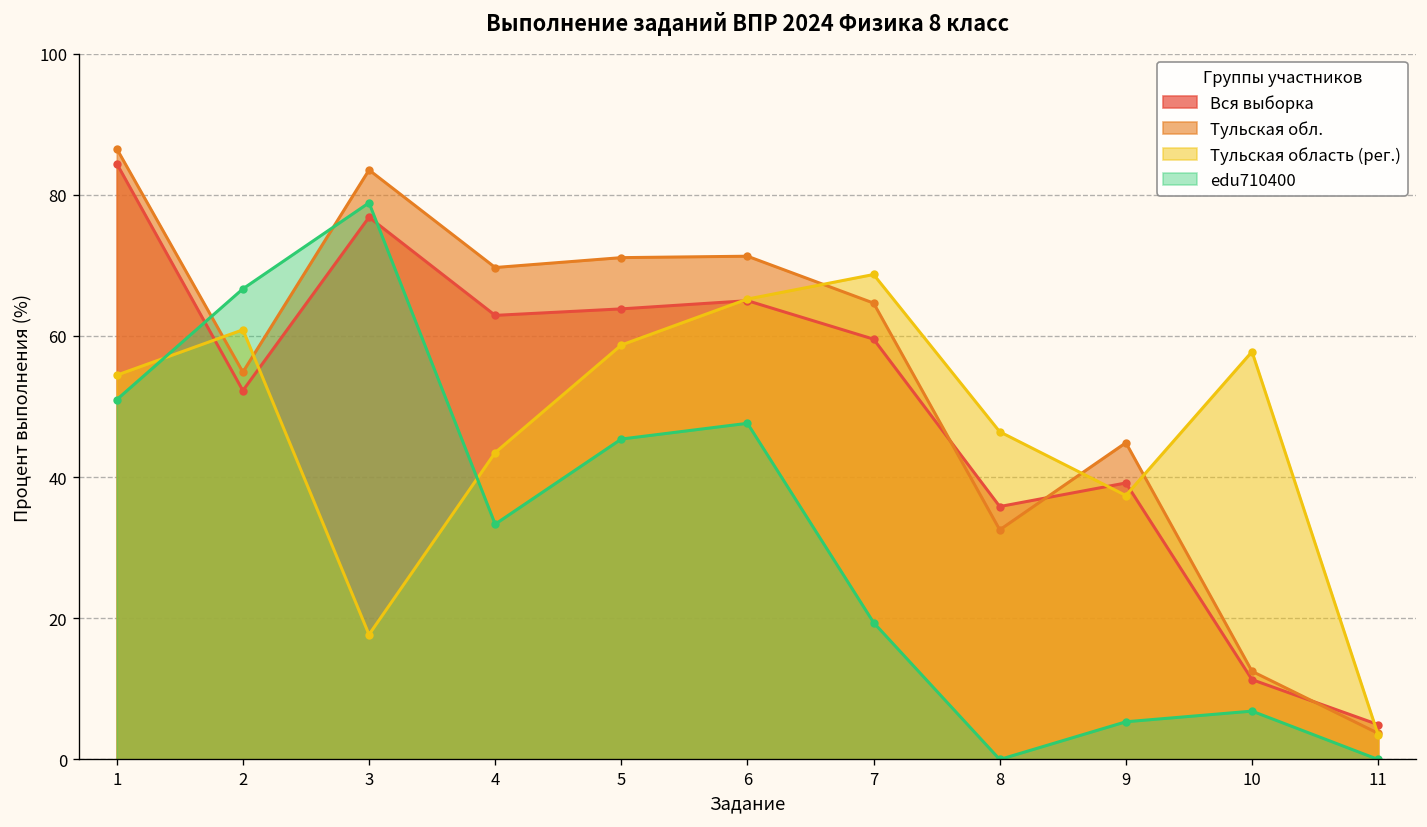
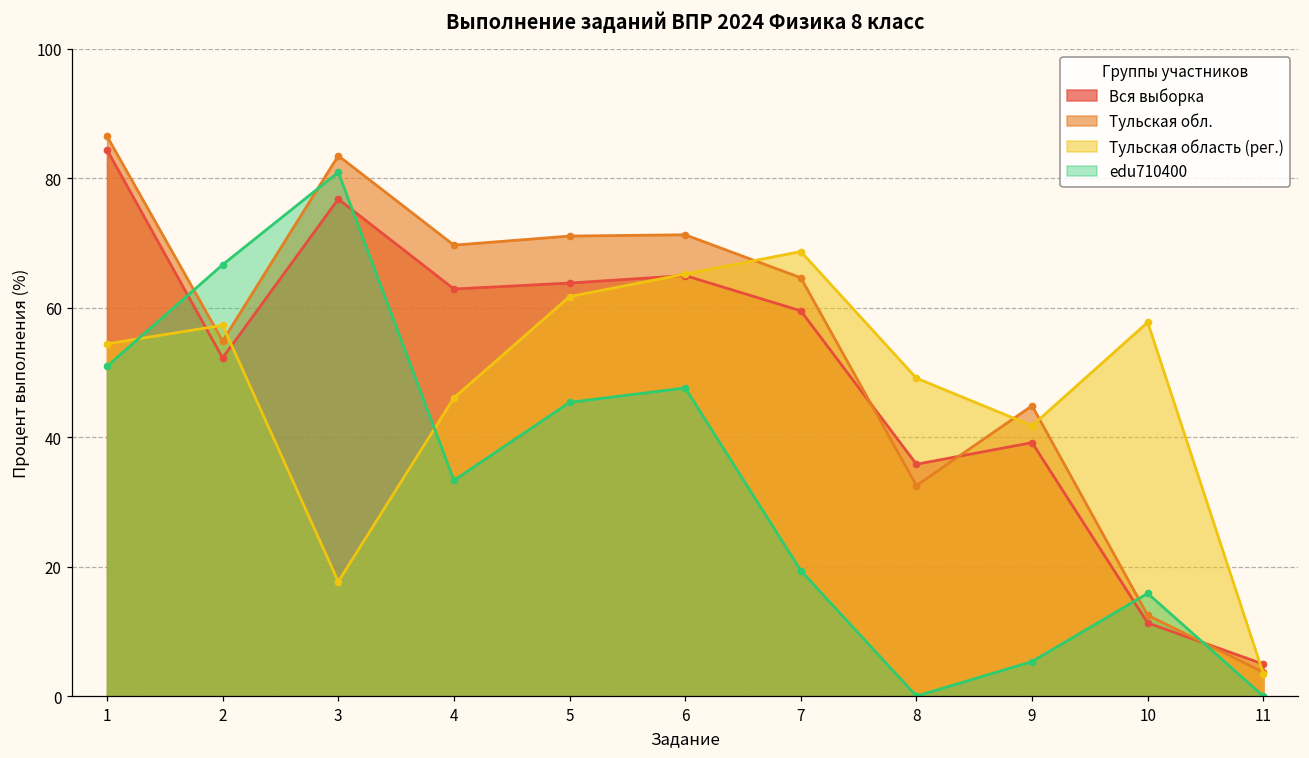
Тульская область (рег.), 2: 61 -> 57
edu710400, 3: 79 -> 81
Тульская область (рег.), 4: 43 -> 46
Тульская область (рег.), 5: 59 -> 62
Тульская область (рег.), 8: 46 -> 49
Тульская область (рег.), 9: 37 -> 42
edu710400, 10: 7 -> 16
